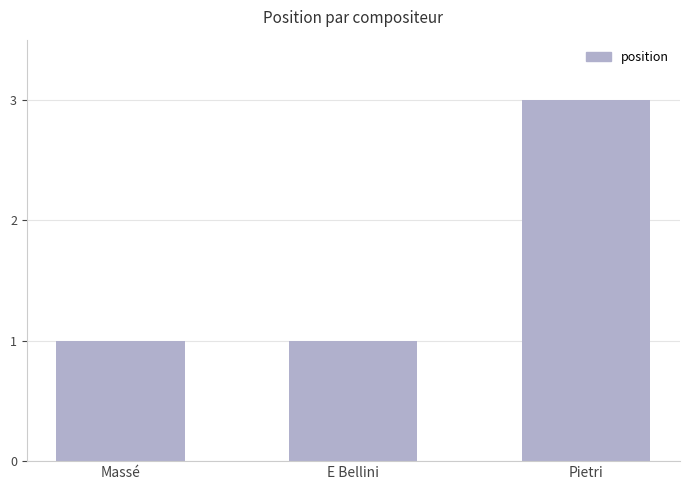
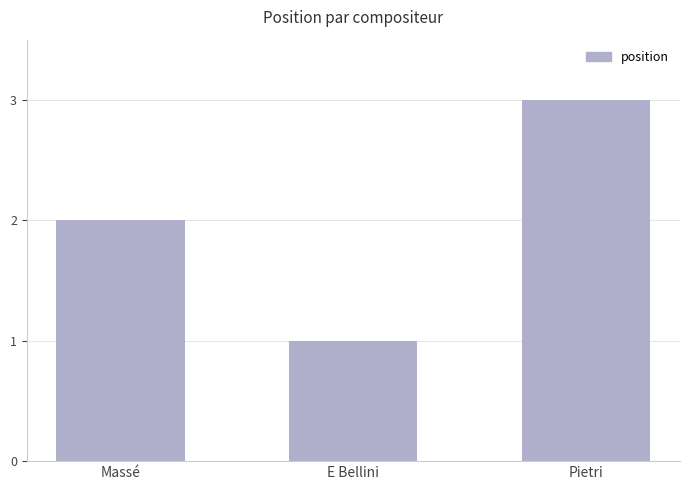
Massé: 1 -> 2
